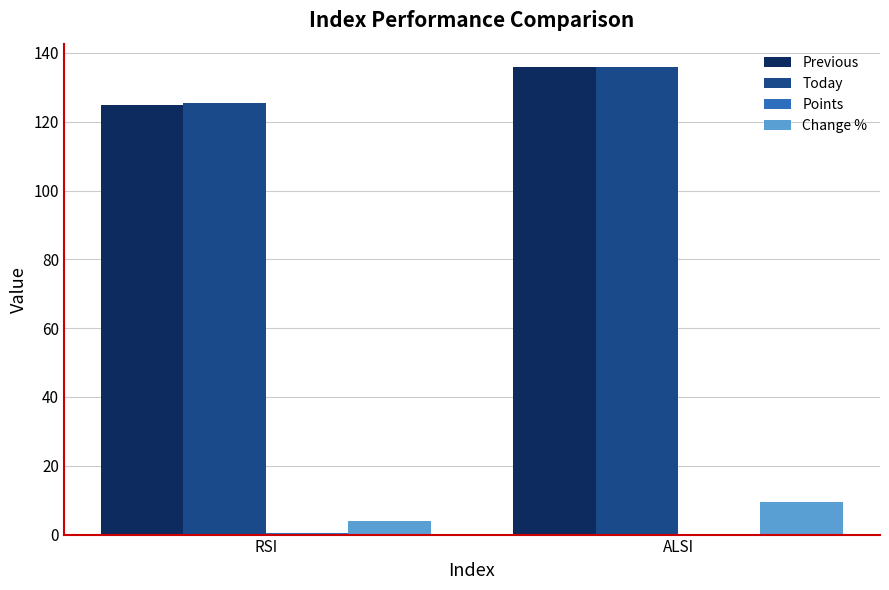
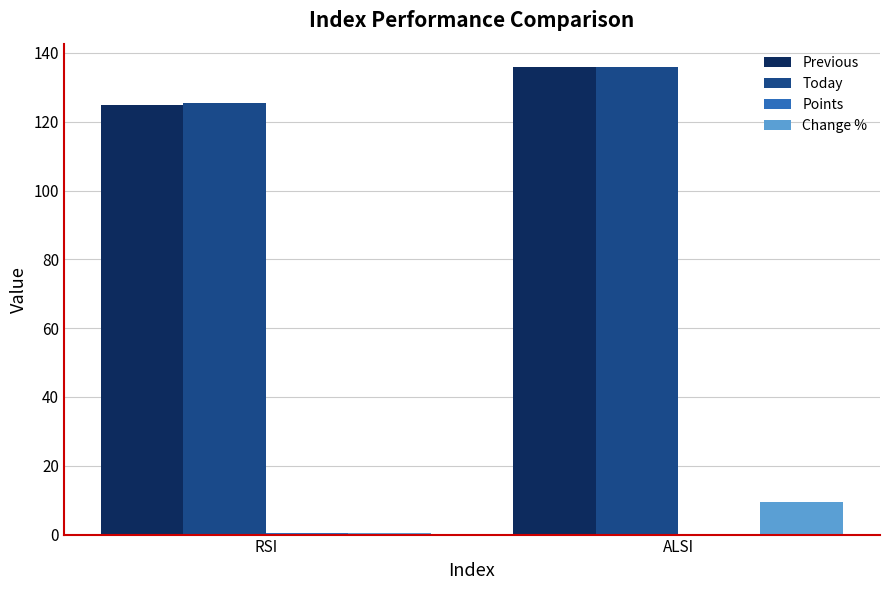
Change %, RSI: 4 -> 0
